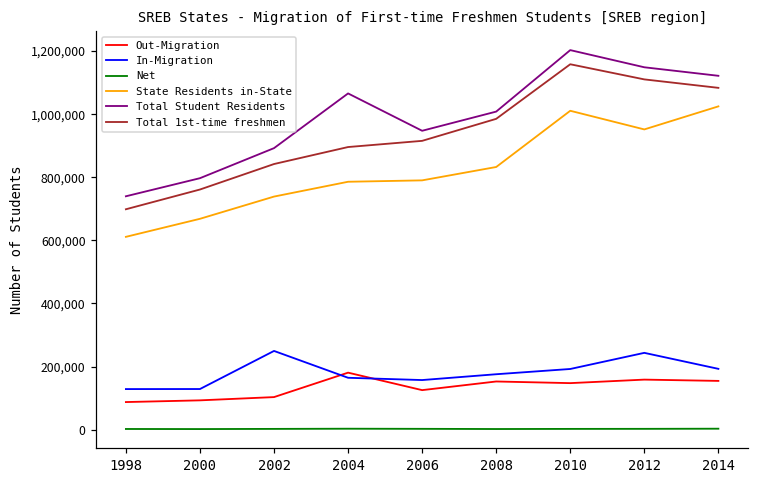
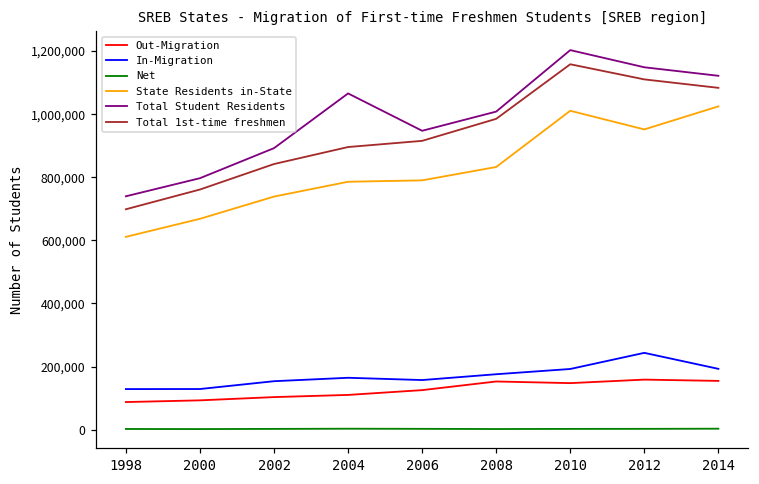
In-Migration, 2002: 250,000 -> 150,000
Out-Migration, 2004: 180,000 -> 110,000
